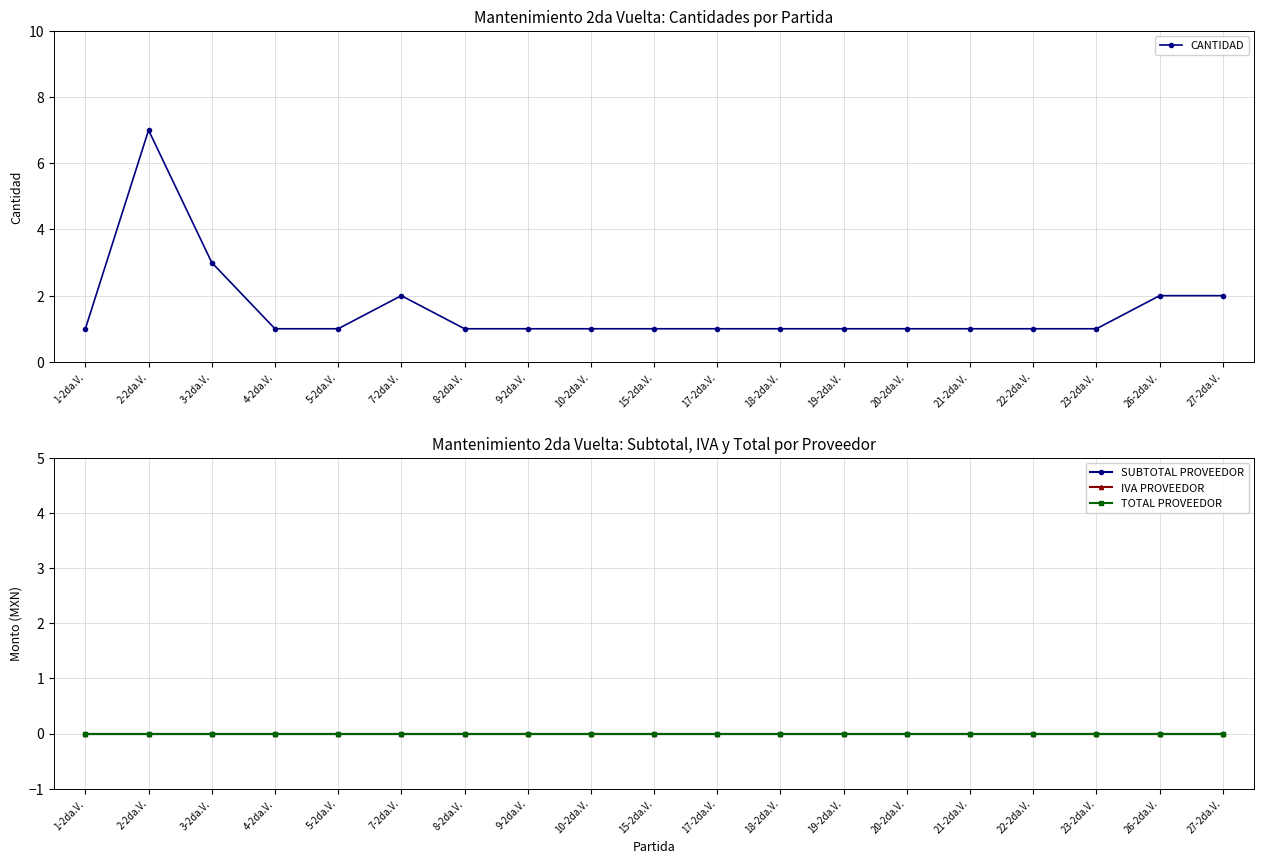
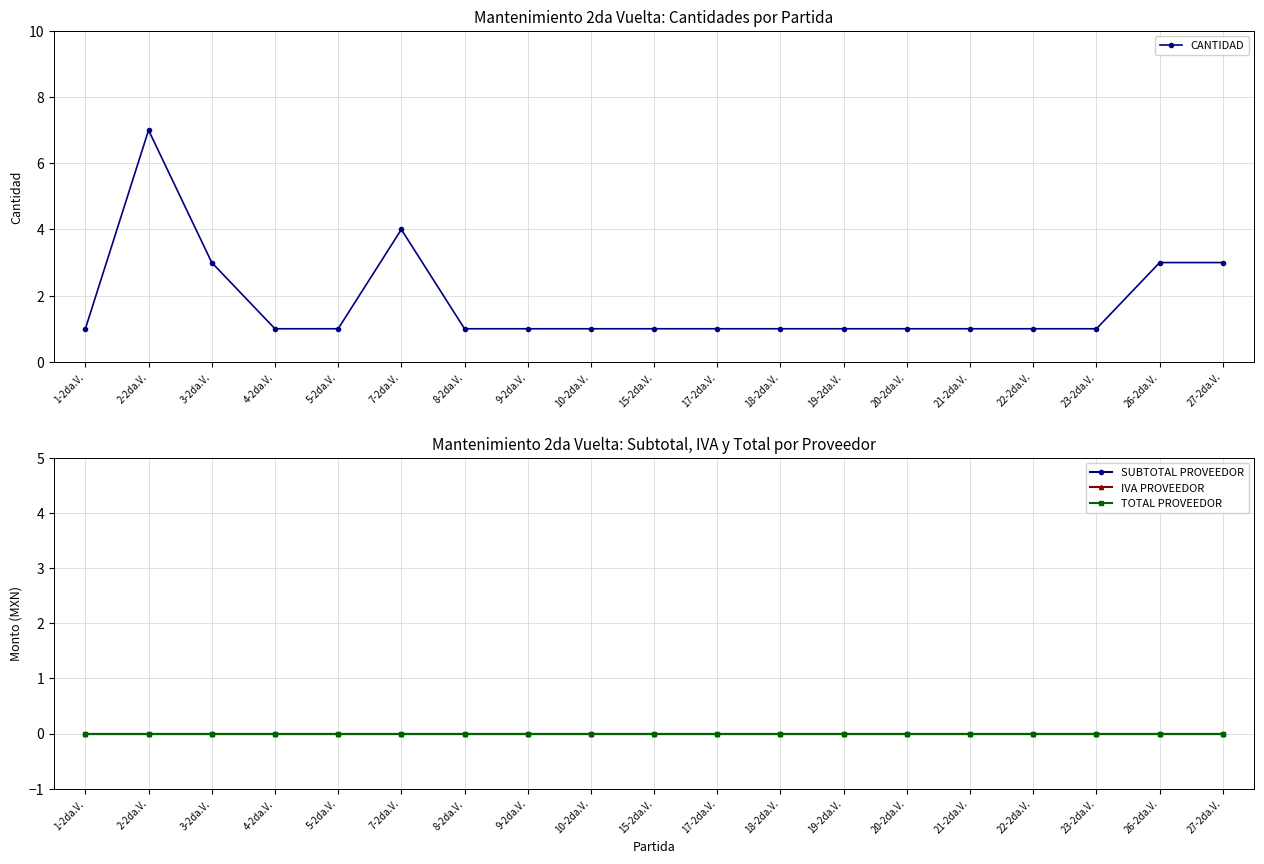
Mantenimiento 2da Vuelta: Cantidades por Partida, 7-2da.V.: 2 -> 4
Mantenimiento 2da Vuelta: Cantidades por Partida, 26-2da.V.: 2 -> 3
Mantenimiento 2da Vuelta: Cantidades por Partida, 27-2da.V.: 2 -> 3
